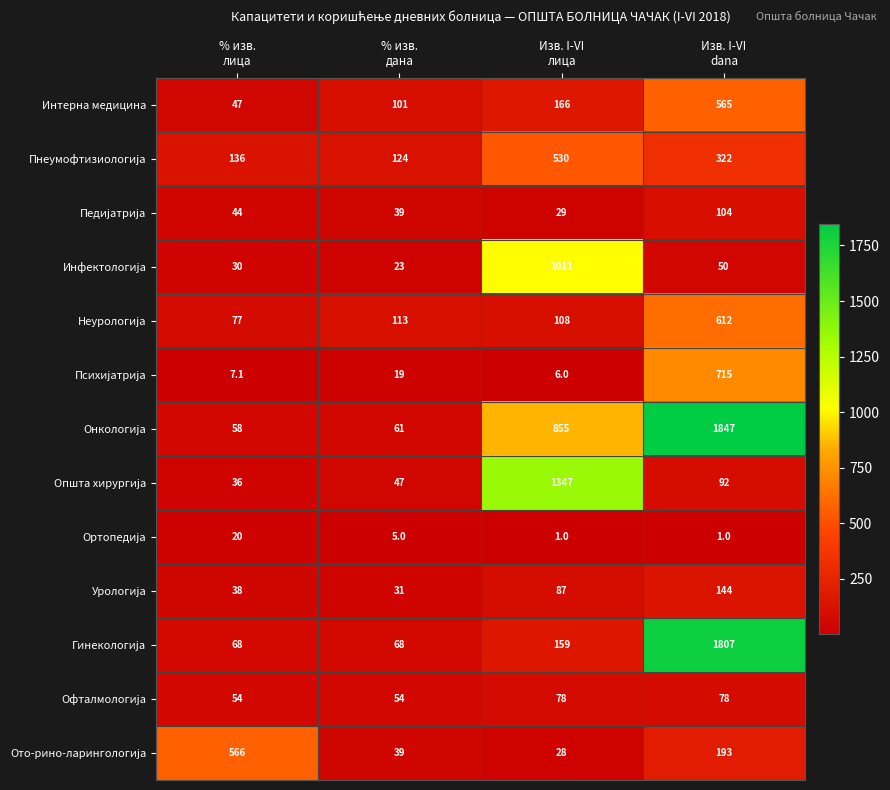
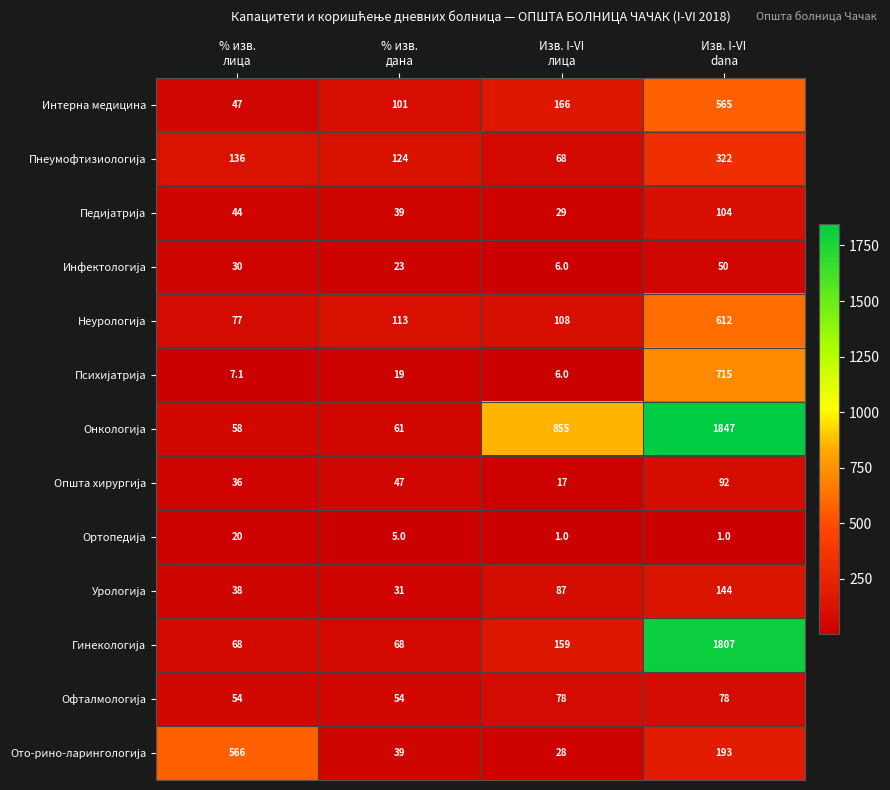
Пнеумофтизиологија, Изв. I-VI лица: 530 -> 68
Инфектологија, Изв. I-VI лица: 1011 -> 6.0
Општа хирургија, Изв. I-VI лица: 1347 -> 17
